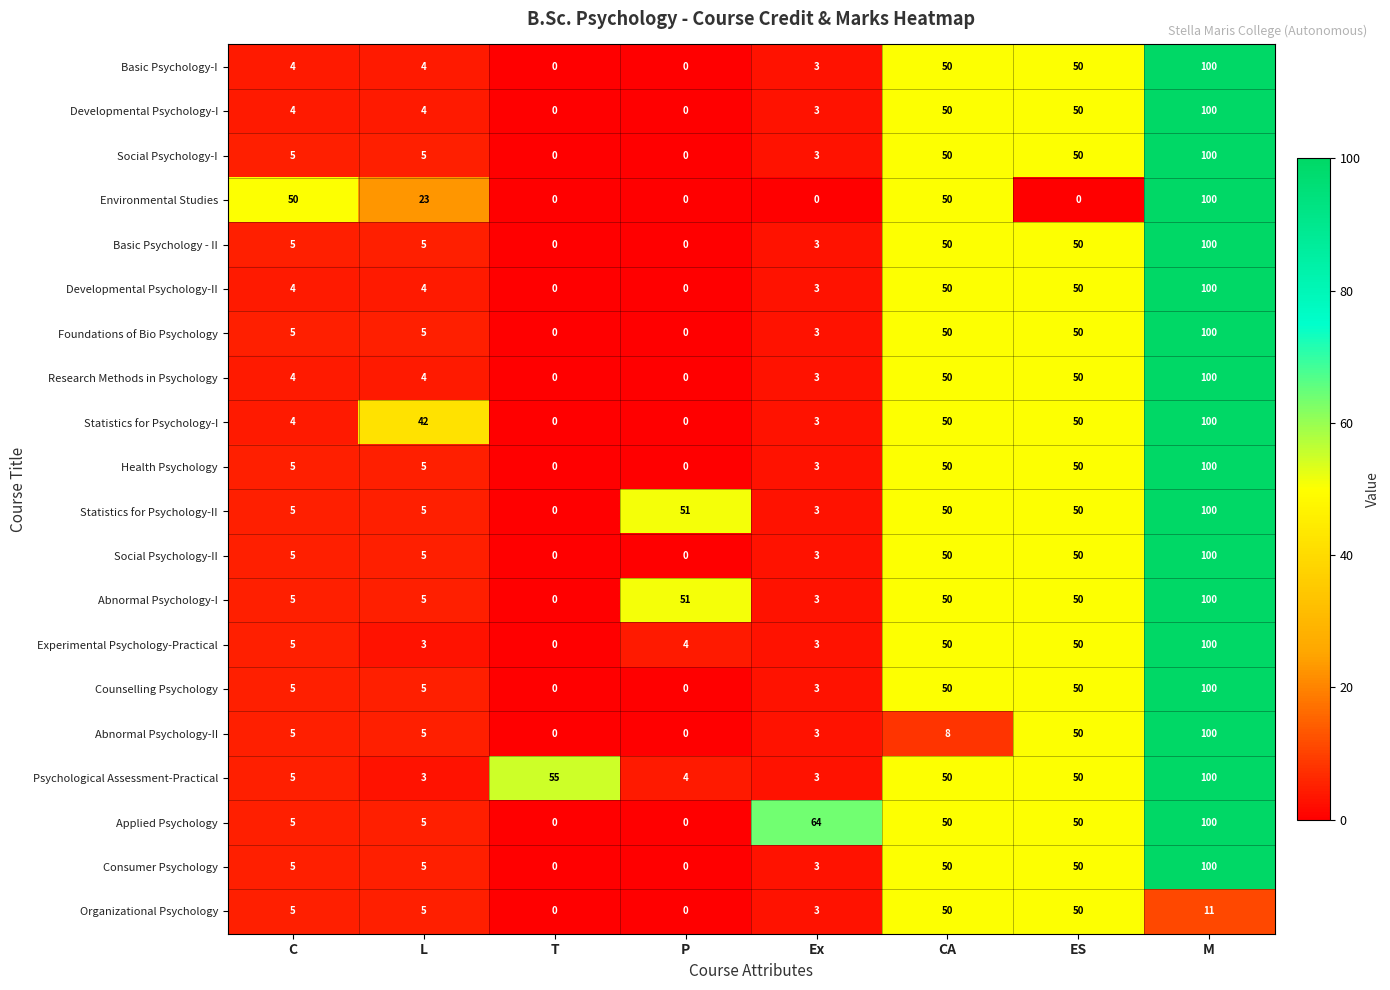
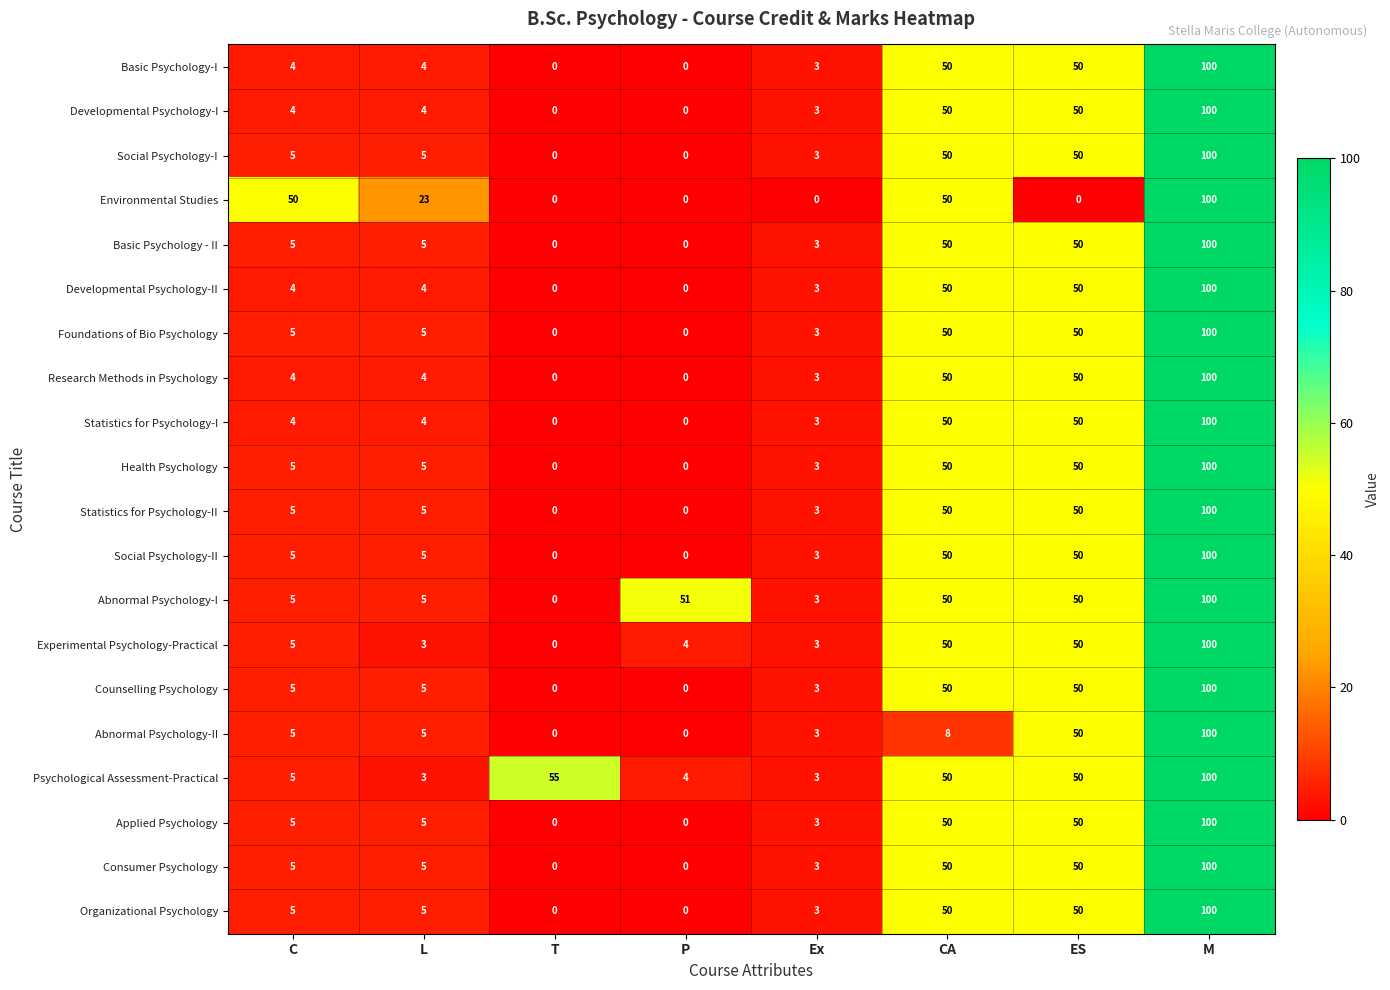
Statistics for Psychology-I, L: 42 -> 4
Statistics for Psychology-II, P: 51 -> 0
Applied Psychology, Ex: 64 -> 3
Organizational Psychology, M: 11 -> 100
